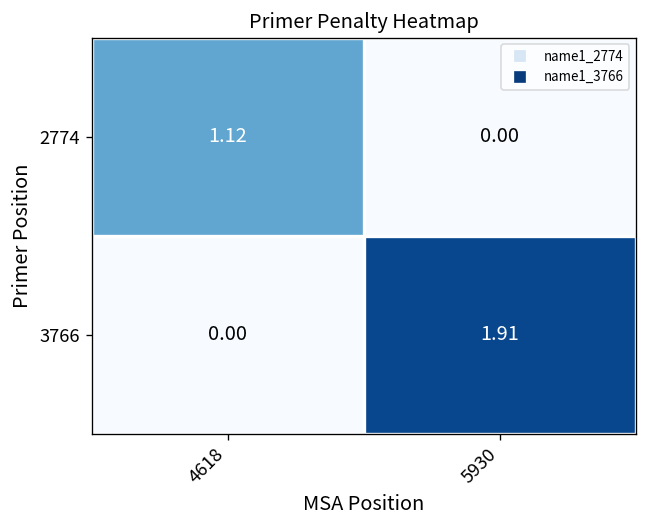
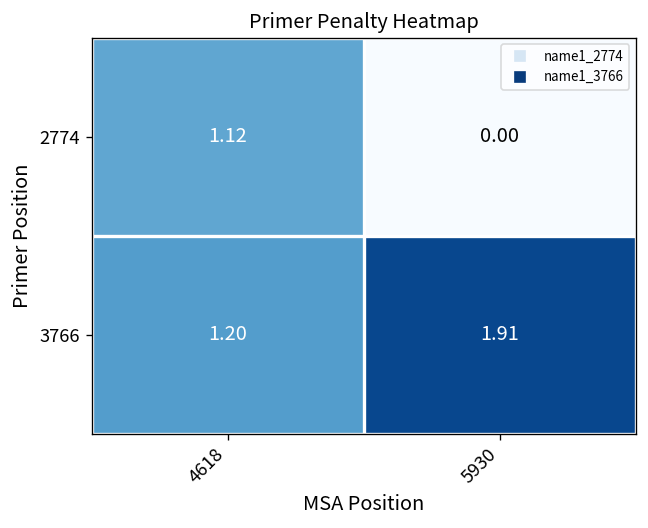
3766, 4618: 0.00 -> 1.20
